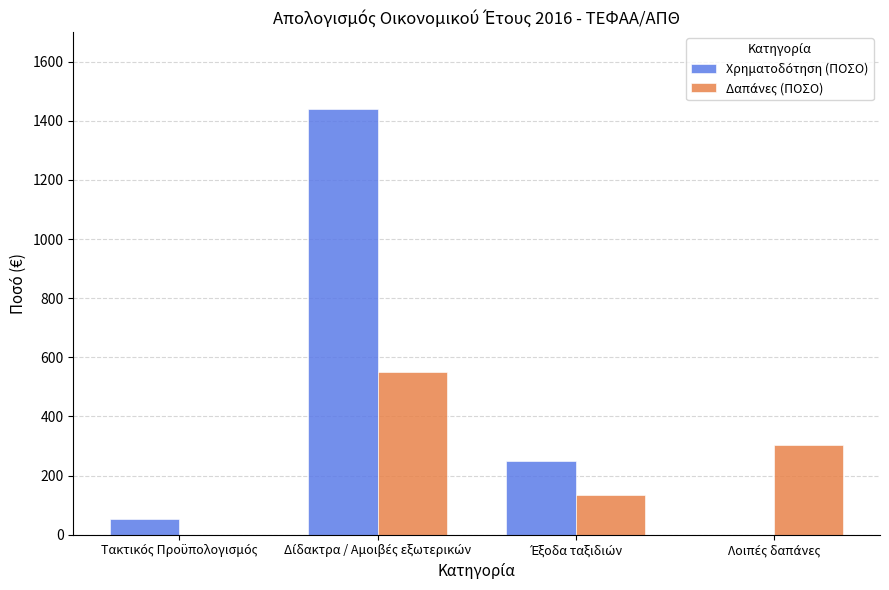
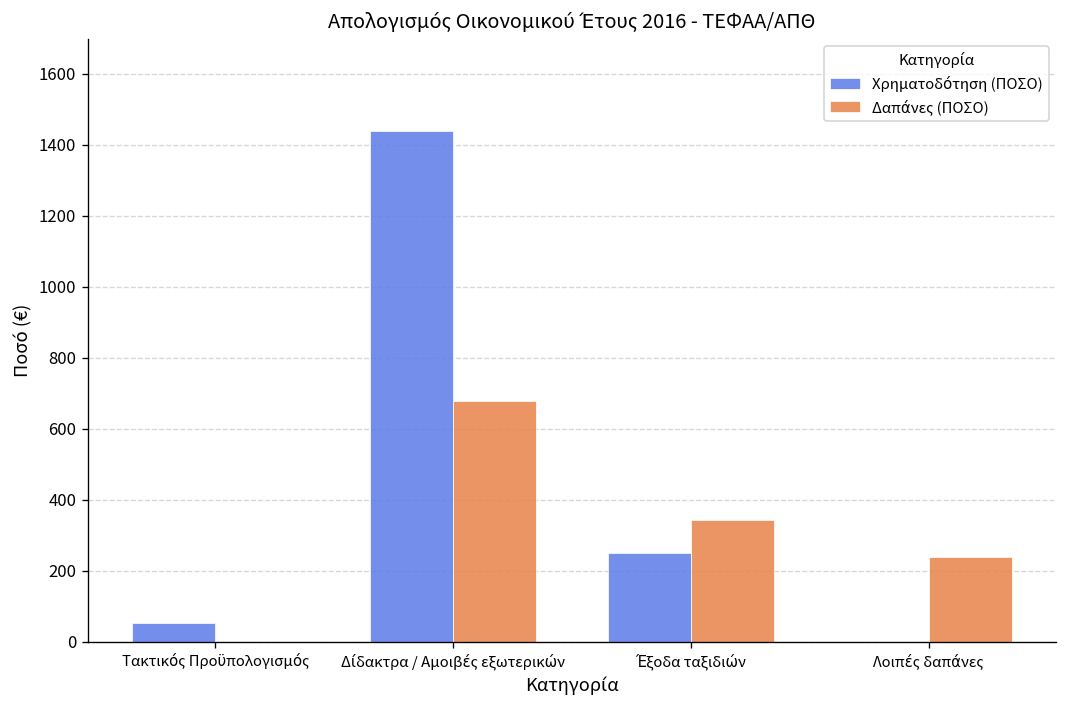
Δαπάνες (ΠΟΣΟ), Δίδακτρα / Αμοιβές εξωτερικών: 550 -> 680
Δαπάνες (ΠΟΣΟ), Έξοδα ταξιδιών: 130 -> 340
Δαπάνες (ΠΟΣΟ), Λοιπές δαπάνες: 300 -> 240
